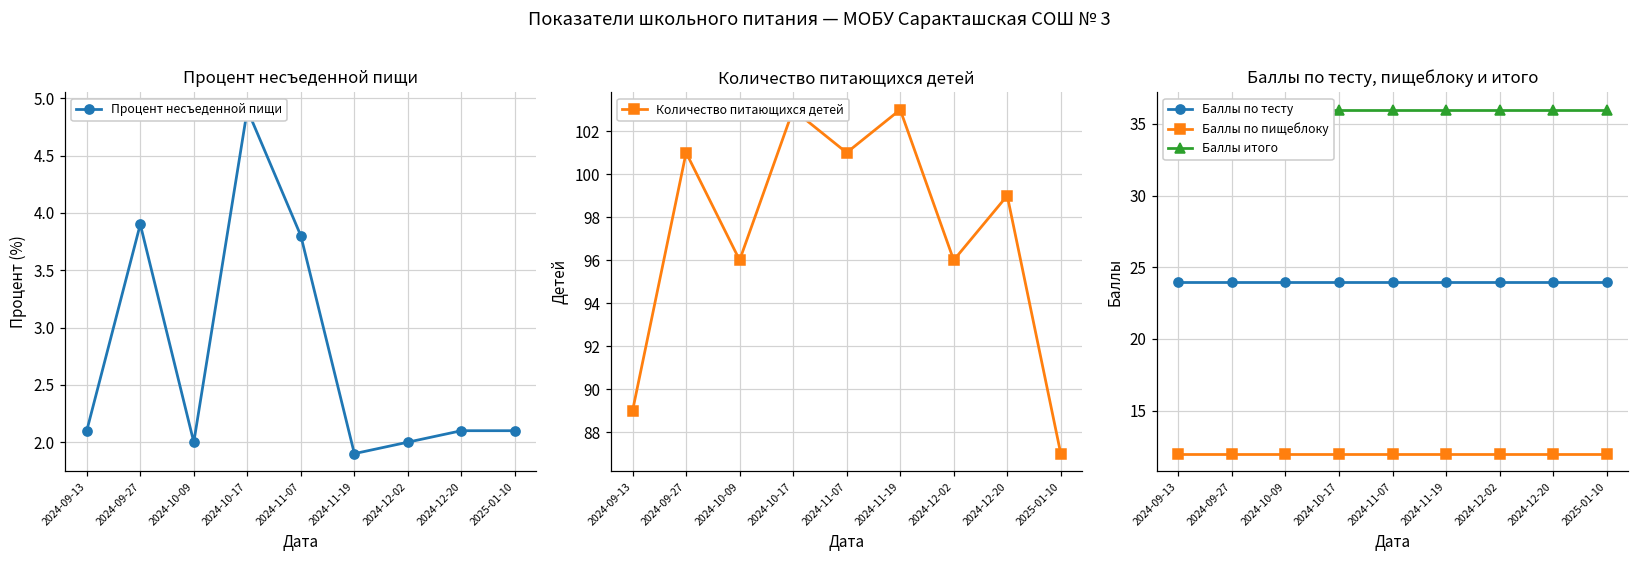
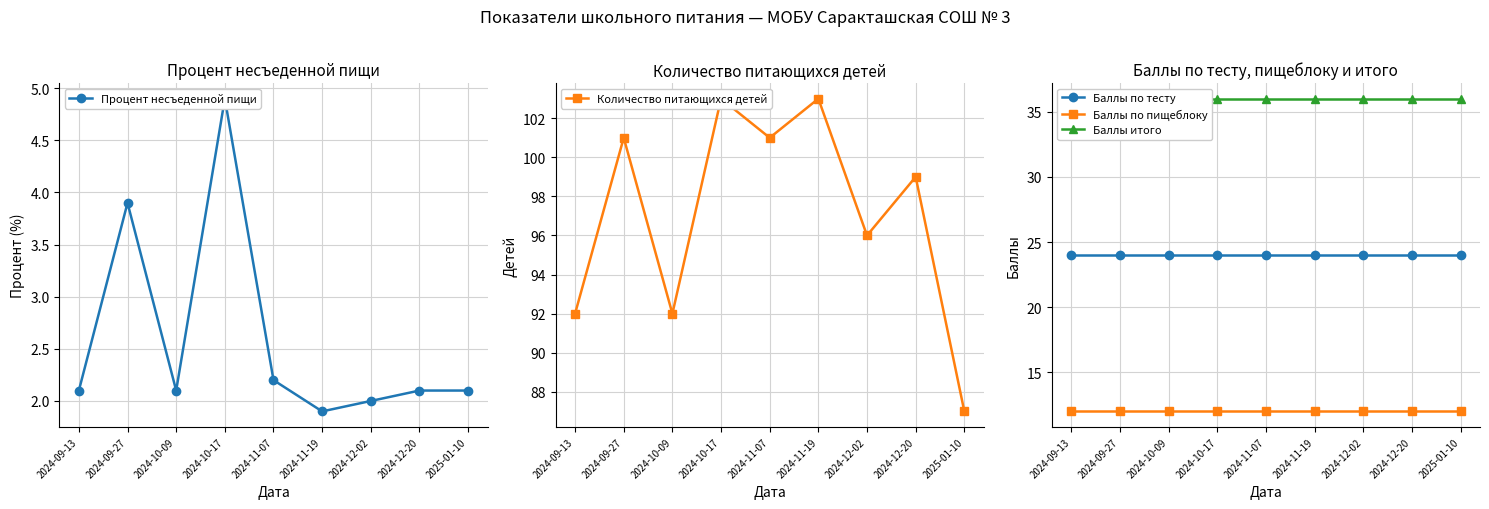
Процент несъеденной пищи, 2024-10-09: 2.0 -> 2.1
Процент несъеденной пищи, 2024-11-07: 3.8 -> 2.2
Количество питающихся детей, 2024-09-13: 89 -> 92
Количество питающихся детей, 2024-10-09: 96 -> 92
